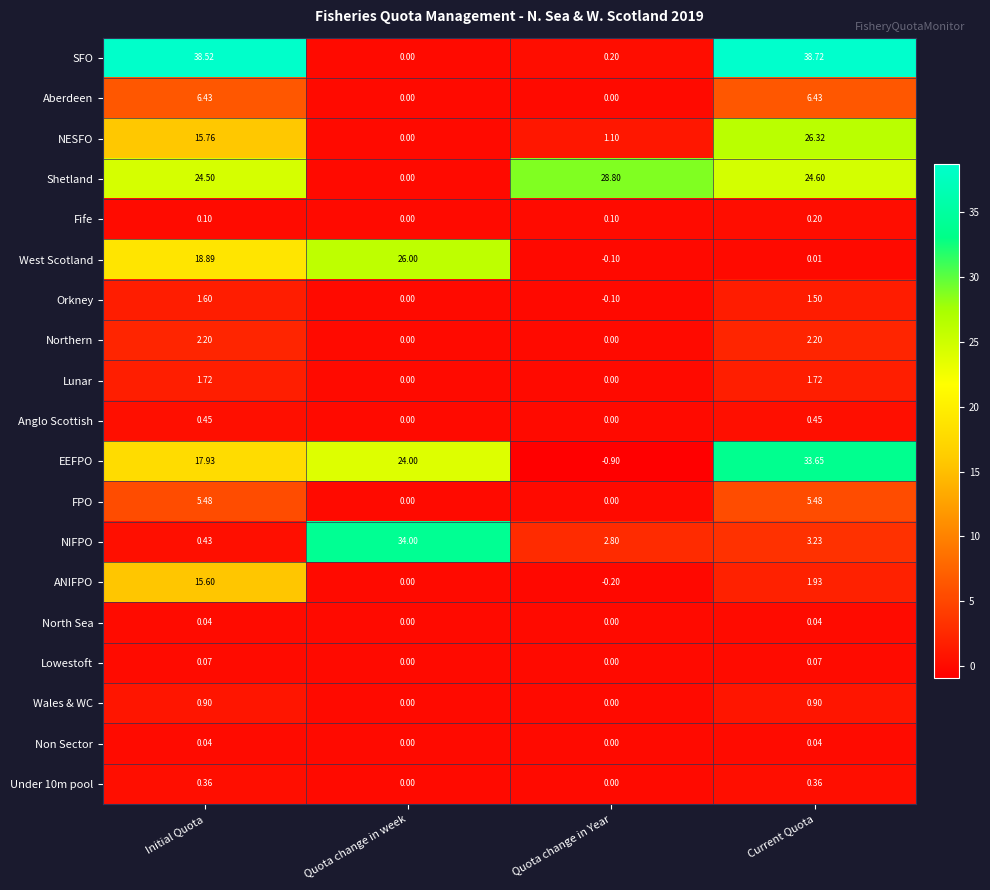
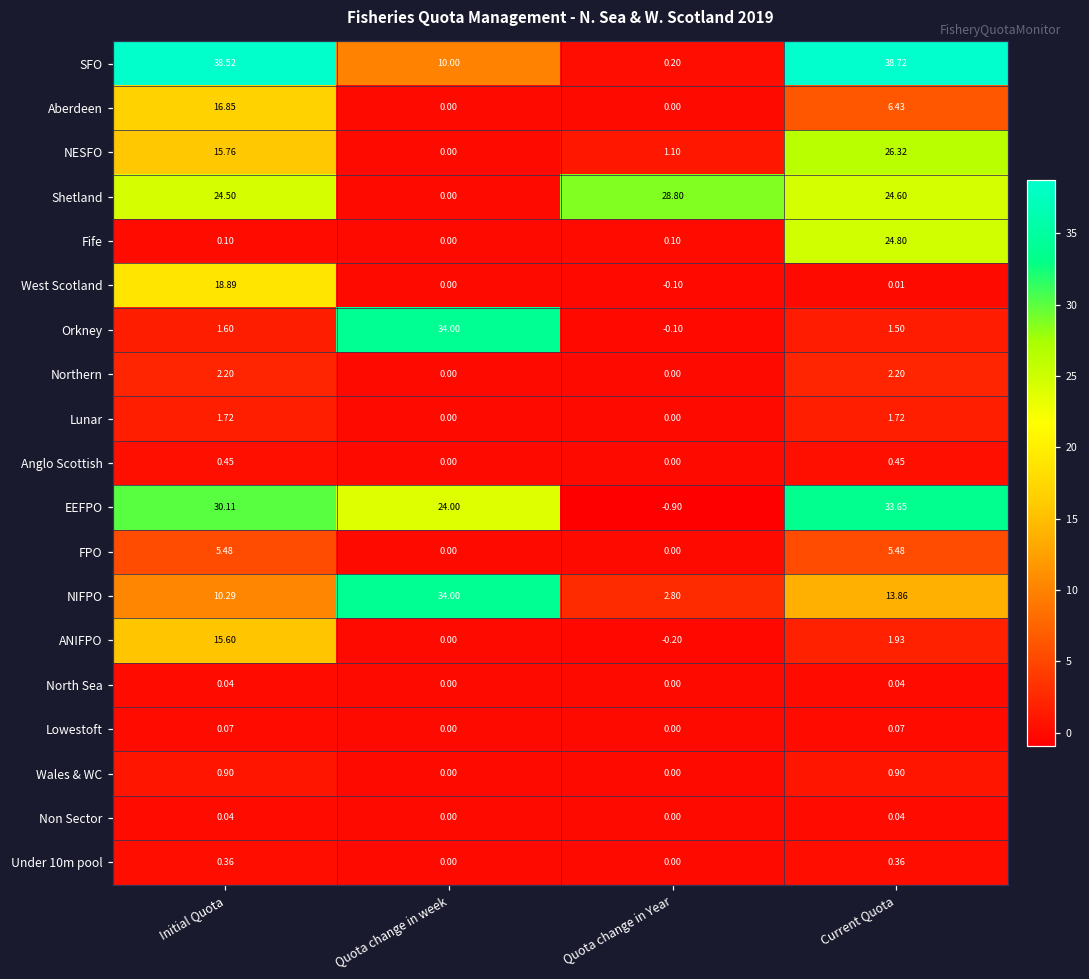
SFO, Quota change in week: 0.00 -> 10.00
Aberdeen, Initial Quota: 6.43 -> 16.85
Fife, Current Quota: 0.20 -> 24.80
West Scotland, Quota change in week: 26.00 -> 0.00
Orkney, Quota change in week: 0.00 -> 34.00
EEFPO, Initial Quota: 17.93 -> 30.11
NIFPO, Initial Quota: 0.43 -> 10.29
NIFPO, Current Quota: 3.23 -> 13.86
